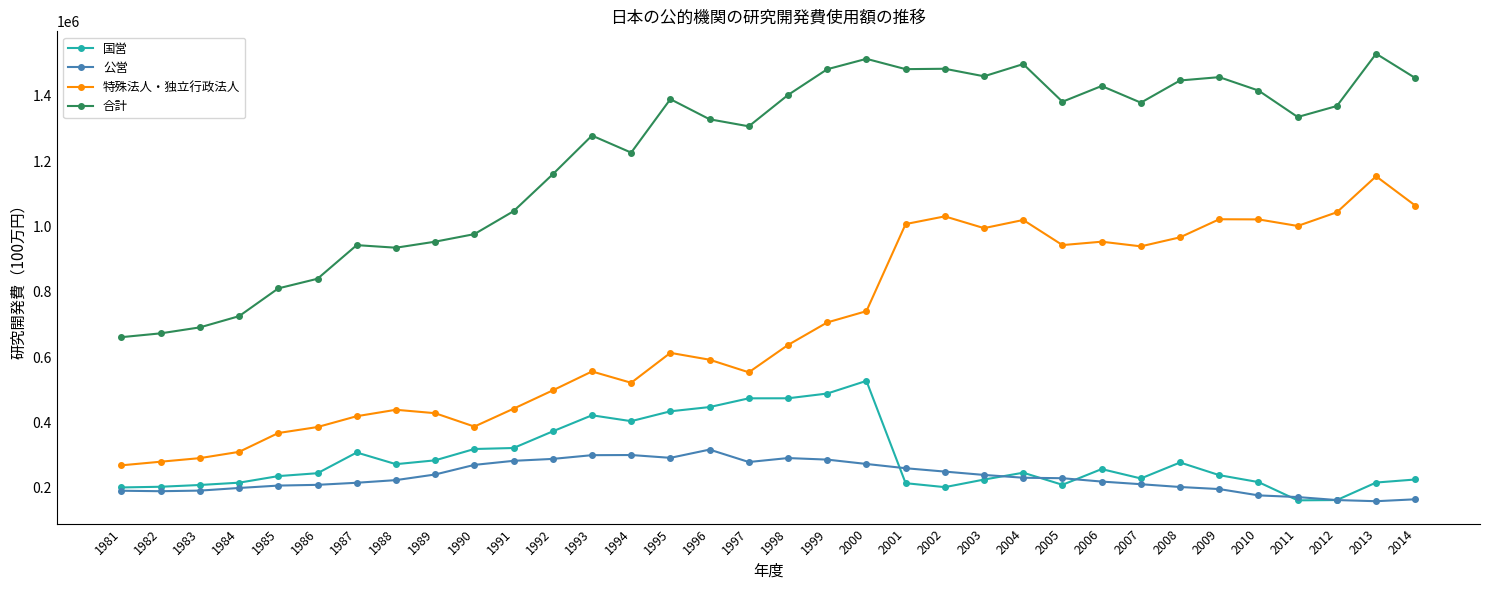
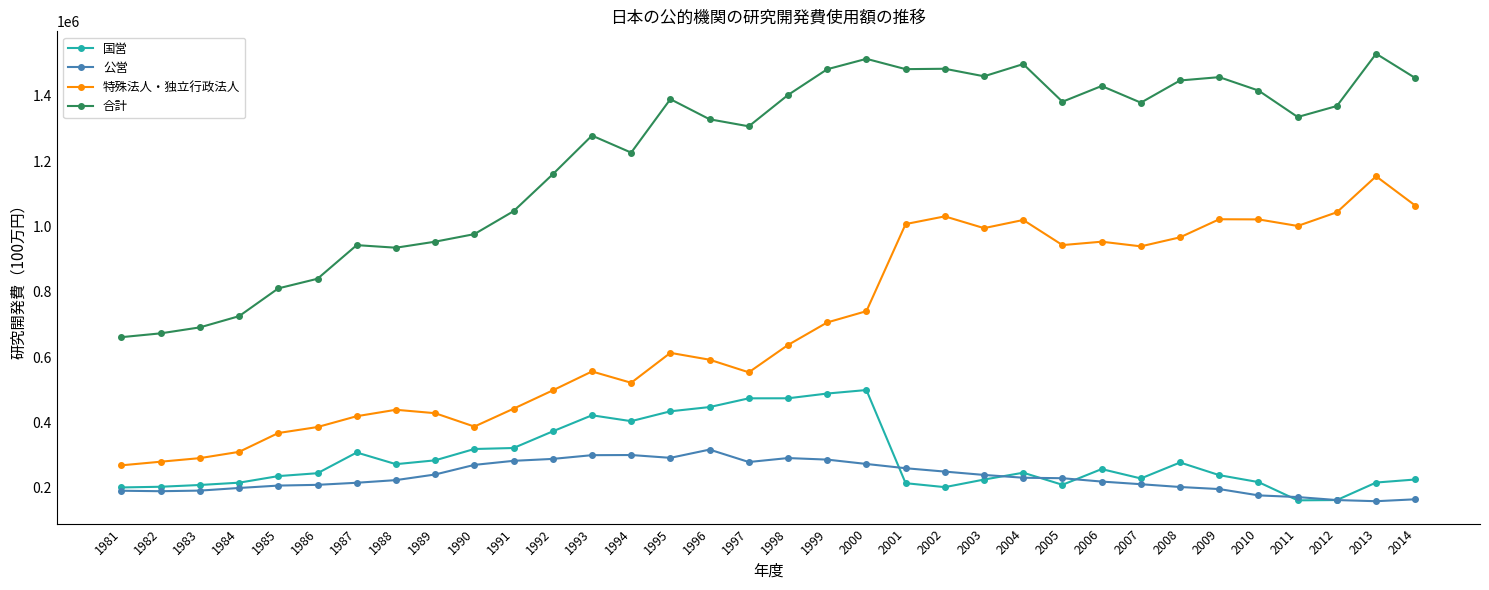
国営, 2000: 530000 -> 500000
